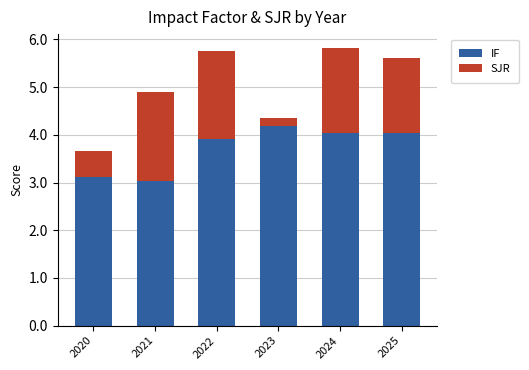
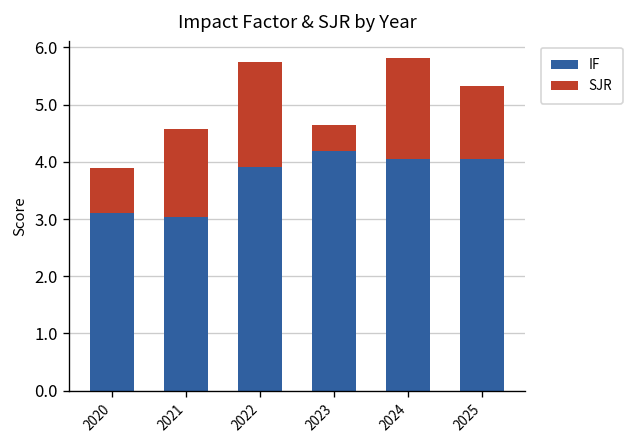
SJR, 2020: 0.6 -> 0.8
SJR, 2021: 1.9 -> 1.5
SJR, 2023: 0.2 -> 0.5
SJR, 2025: 1.6 -> 1.3
